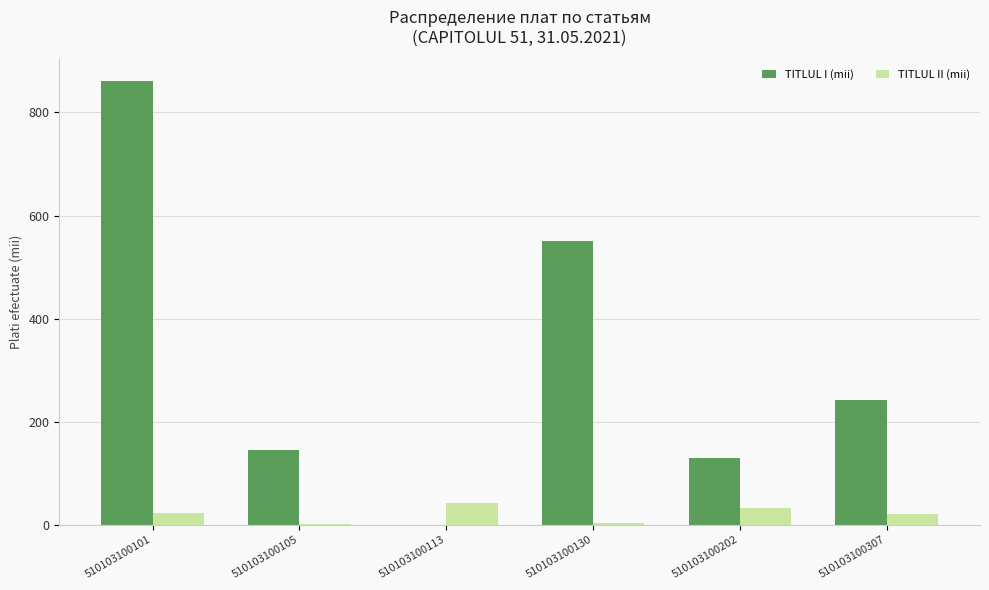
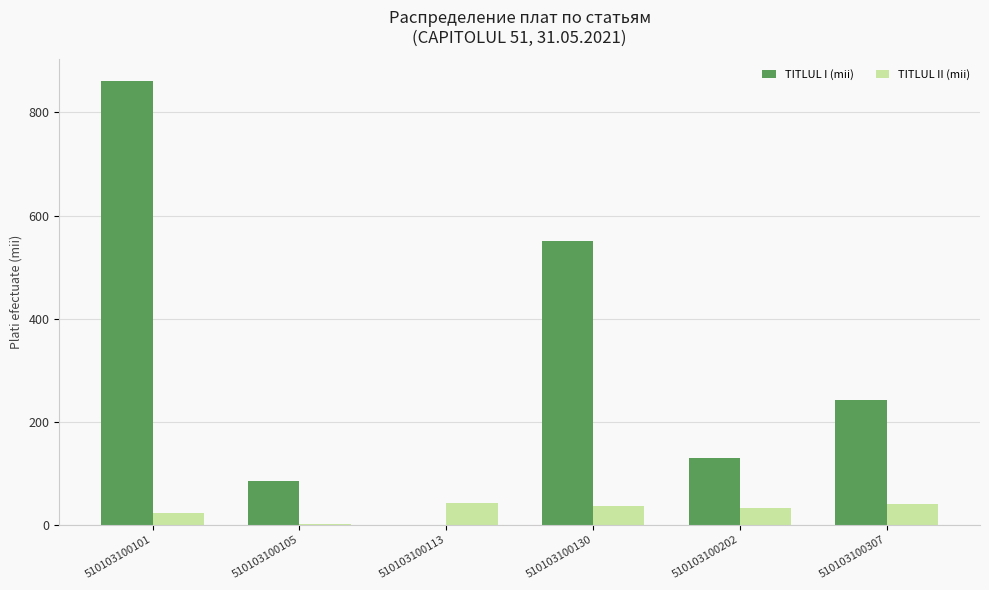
TITLUL I (mii), 510103100105: 140 -> 80
TITLUL II (mii), 510103100130: 0 -> 40
TITLUL II (mii), 510103100307: 20 -> 40
